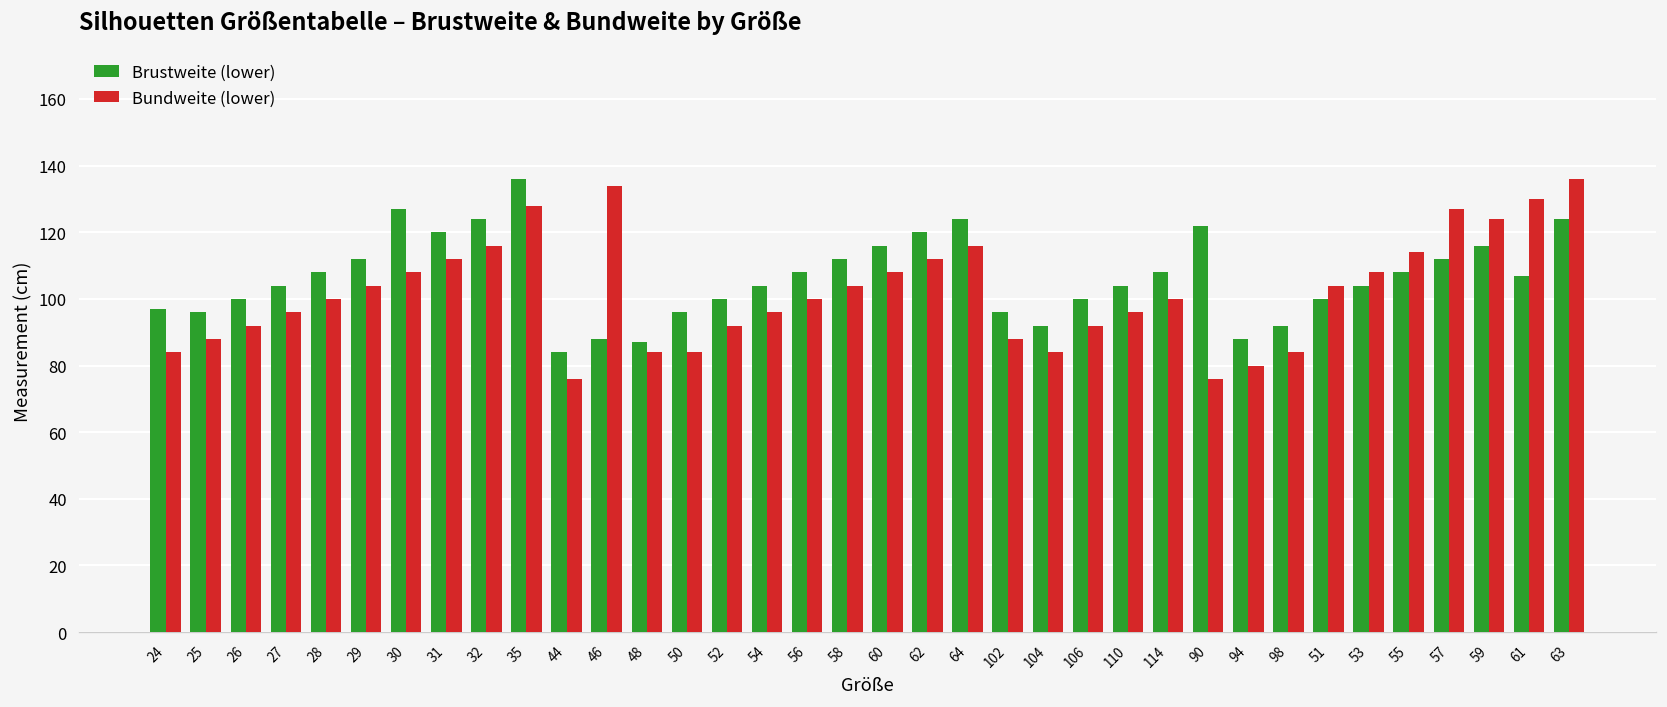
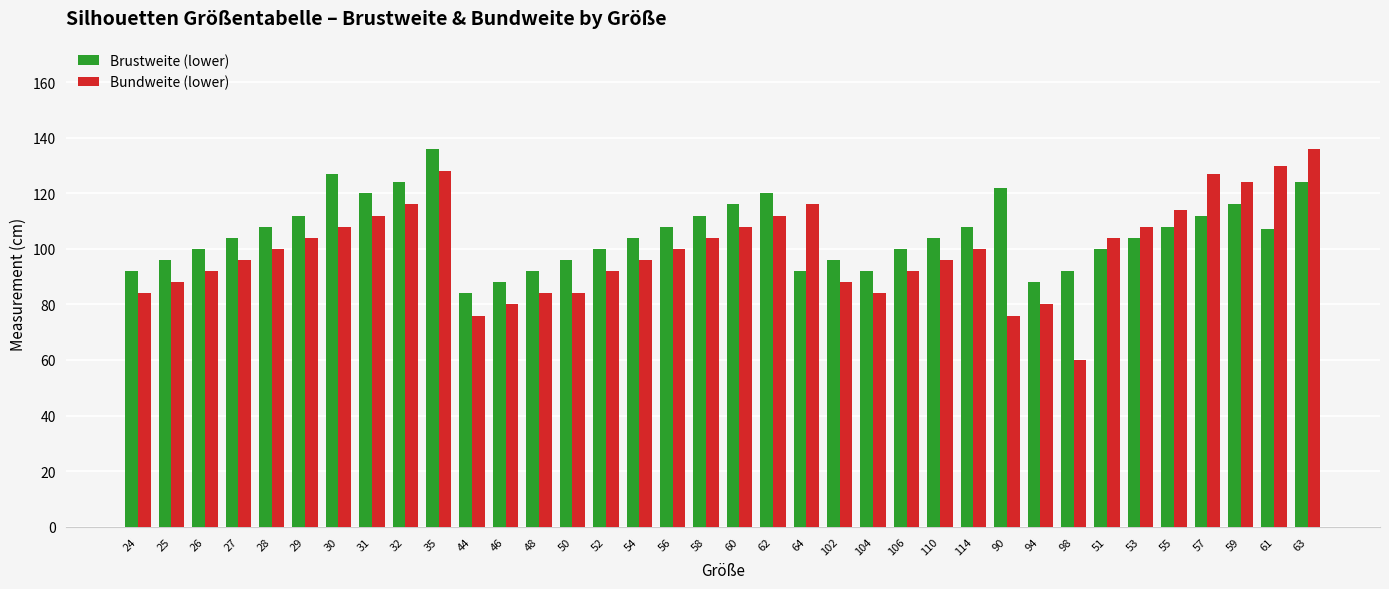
Brustweite (lower), 24: 97 -> 92
Bundweite (lower), 46: 134 -> 80
Brustweite (lower), 48: 87 -> 92
Brustweite (lower), 64: 124 -> 92
Bundweite (lower), 98: 84 -> 60
